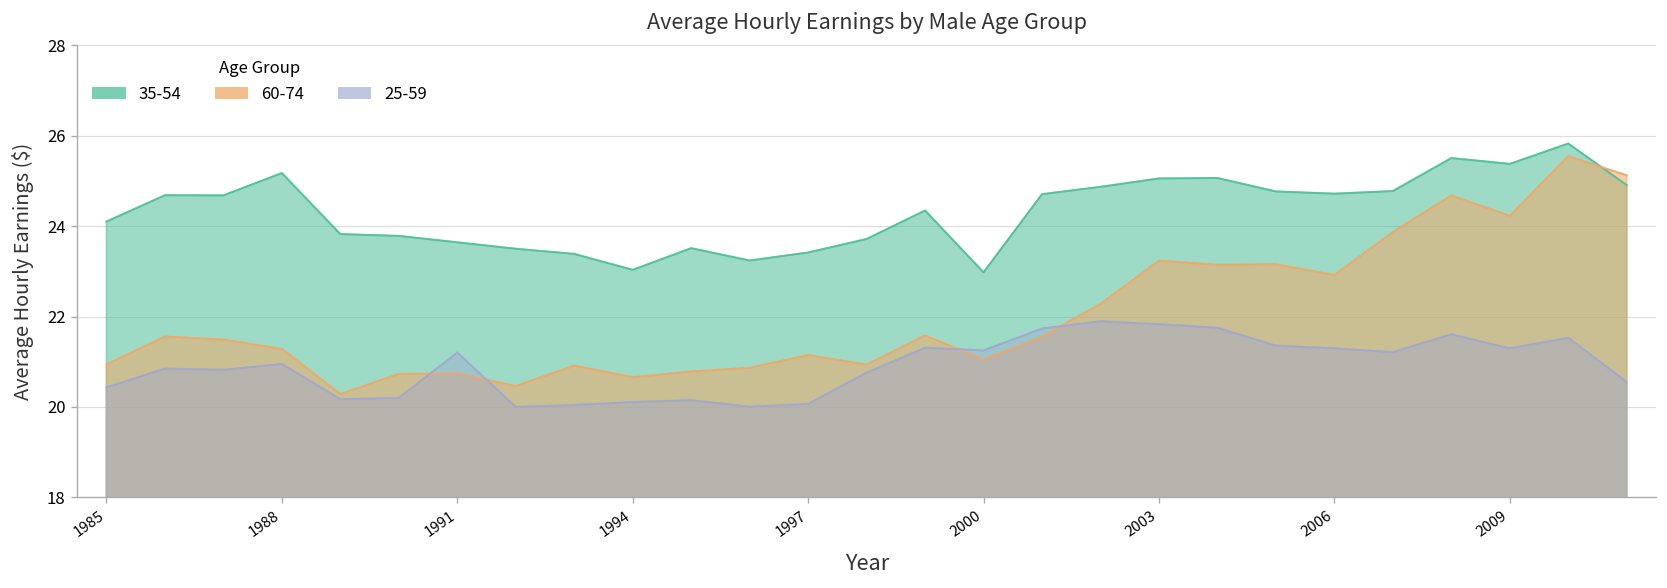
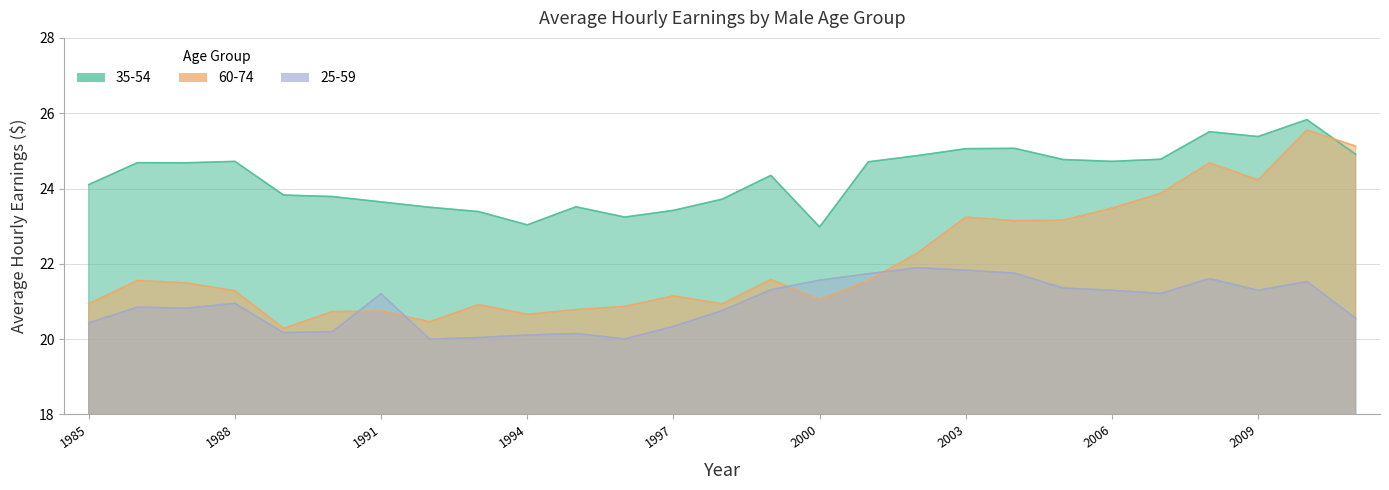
35-54, 1988: 25.2 -> 24.7
25-59, 1997: 20.1 -> 20.3
25-59, 2000: 21.3 -> 21.6
60-74, 2006: 22.9 -> 23.5
